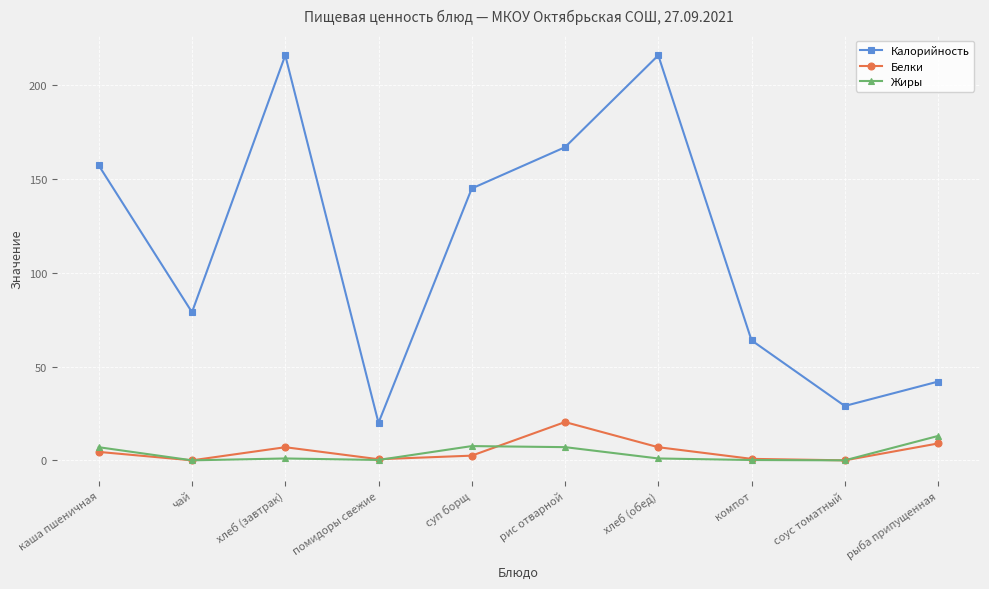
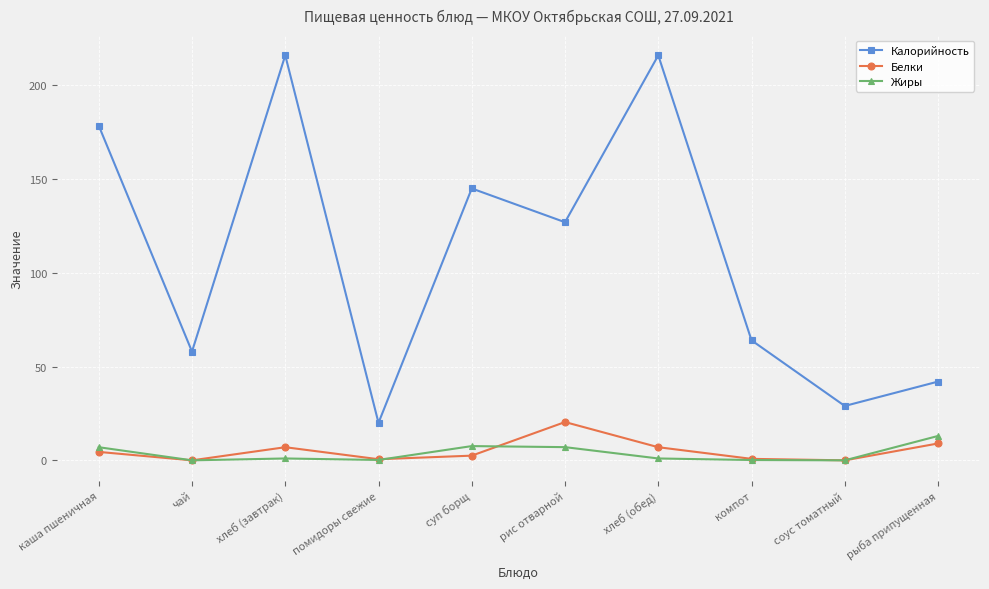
Калорийность, каша пшеничная: 157 -> 179
Калорийность, чай: 79 -> 58
Калорийность, рис отварной: 167 -> 127
